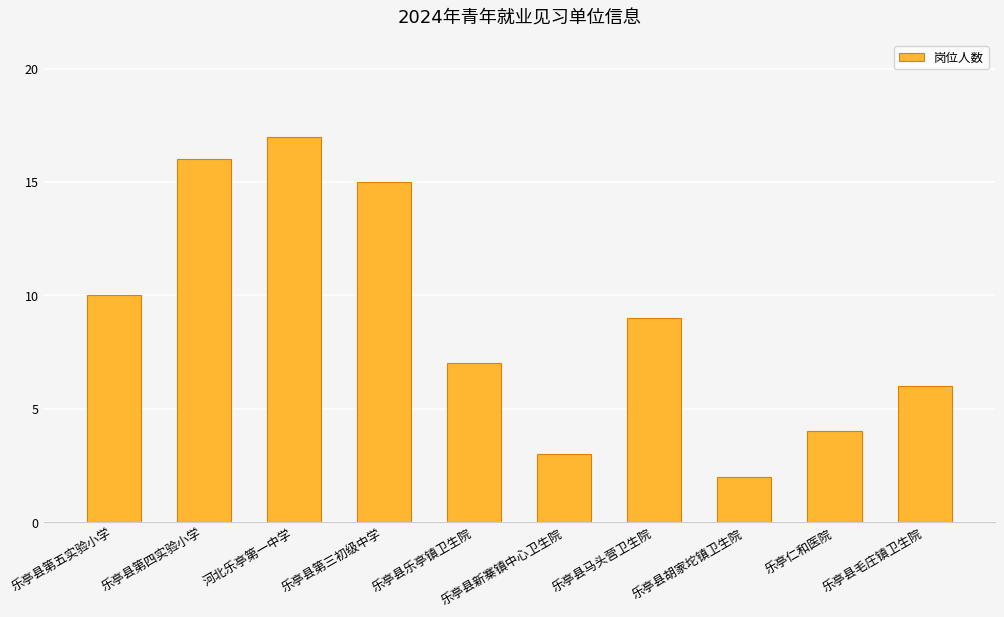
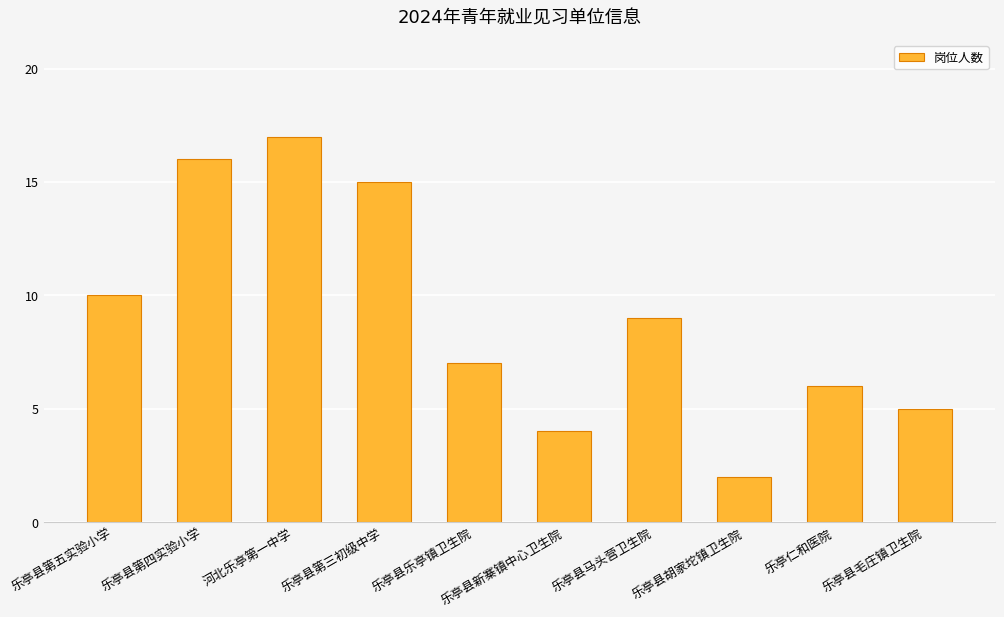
乐亭县新寨镇中心卫生院: 3 -> 4
乐亭仁和医院: 4 -> 6
乐亭县毛庄镇卫生院: 6 -> 5
